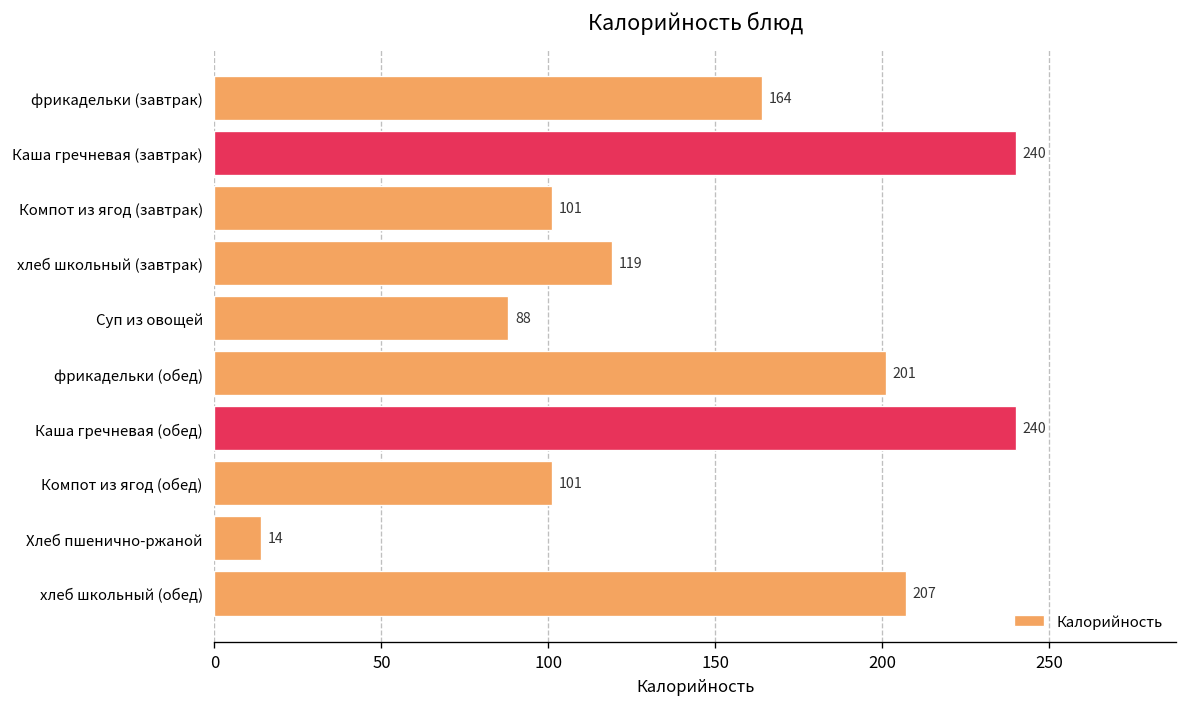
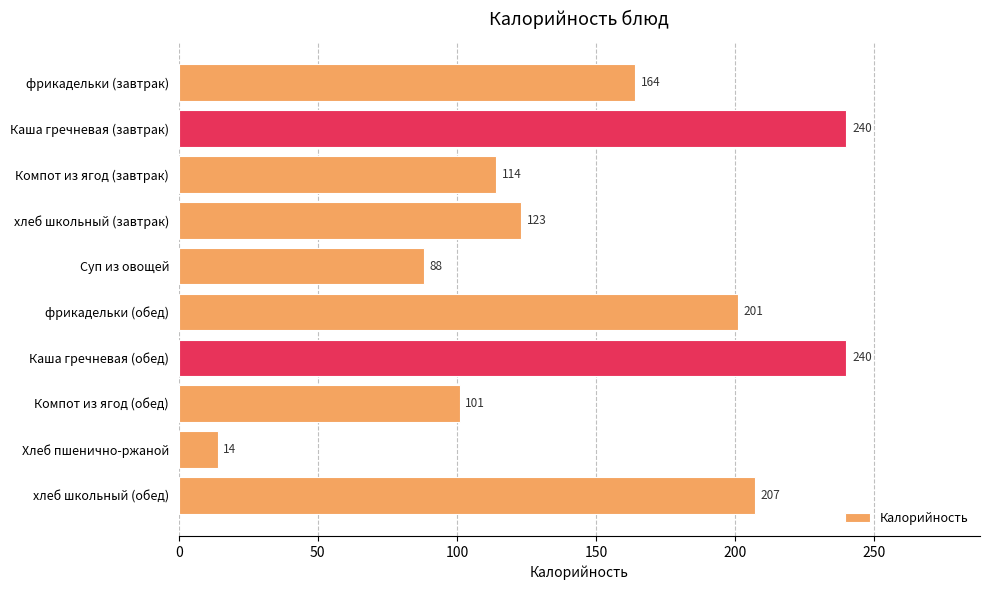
Компот из ягод (завтрак): 101 -> 114
хлеб школьный (завтрак): 119 -> 123
